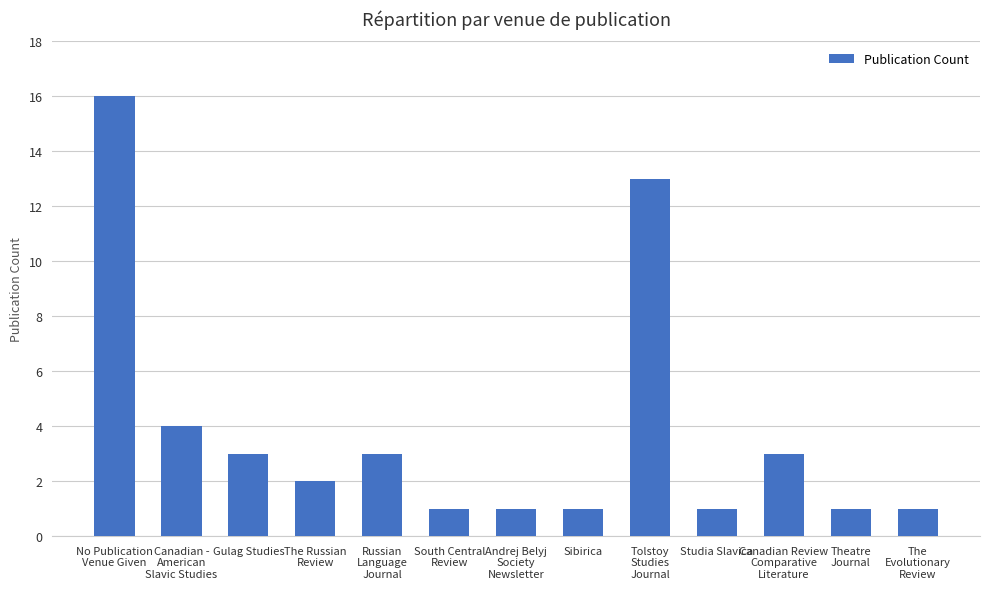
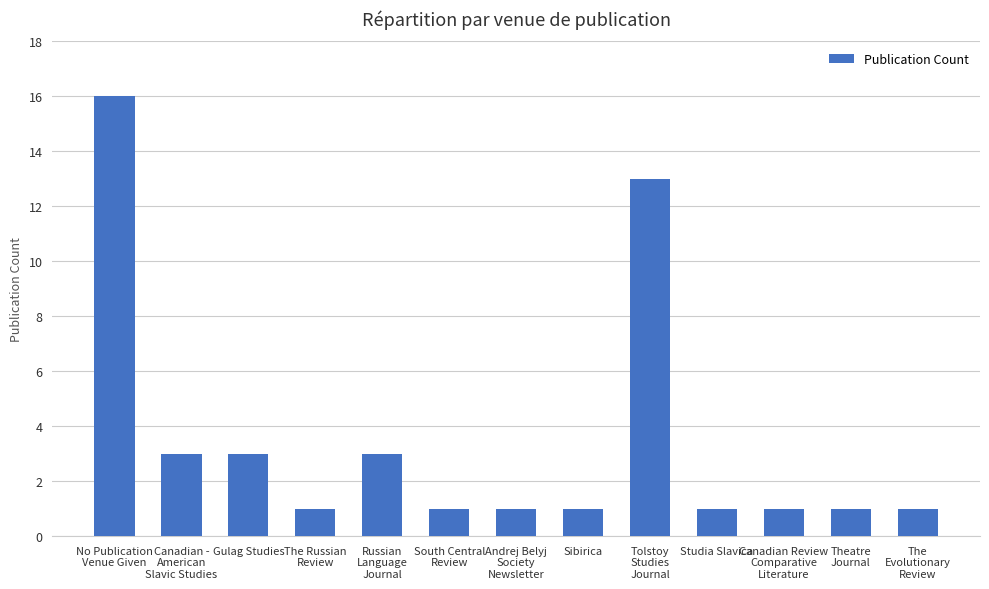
Canadian - American Slavic Studies: 4 -> 3
The Russian Review: 2 -> 1
Canadian Review Comparative Literature: 3 -> 1
